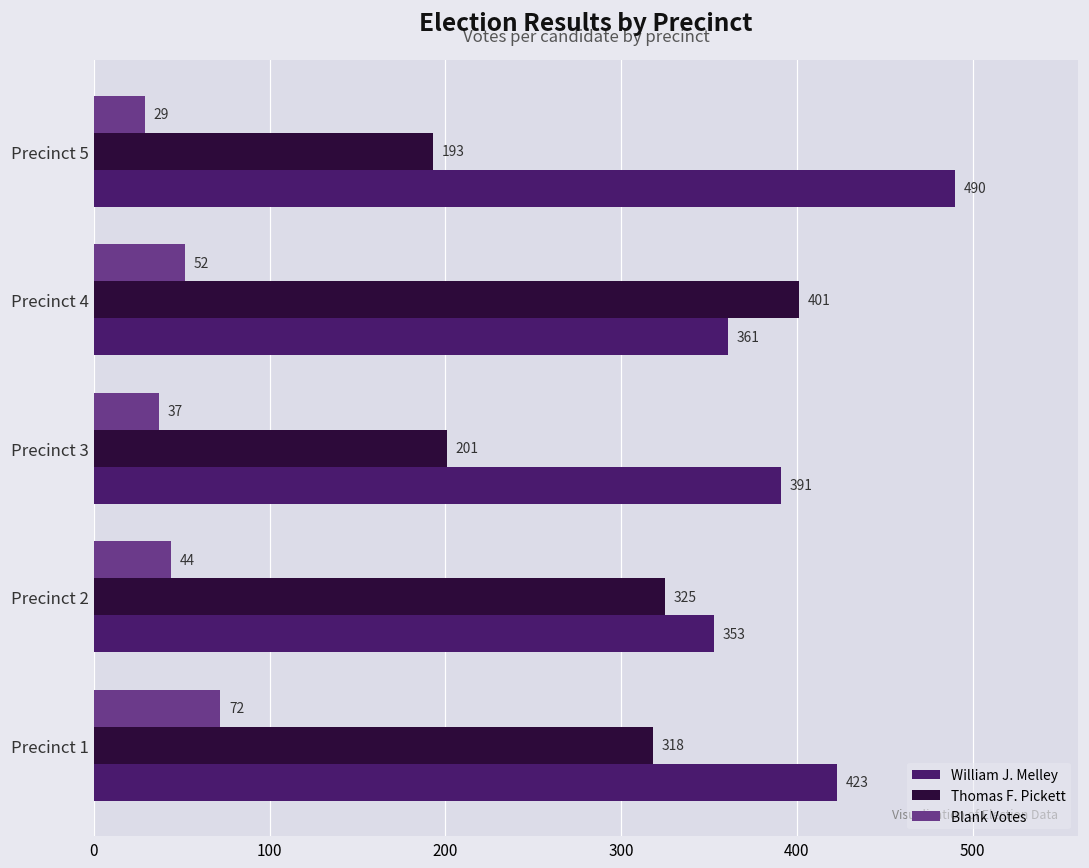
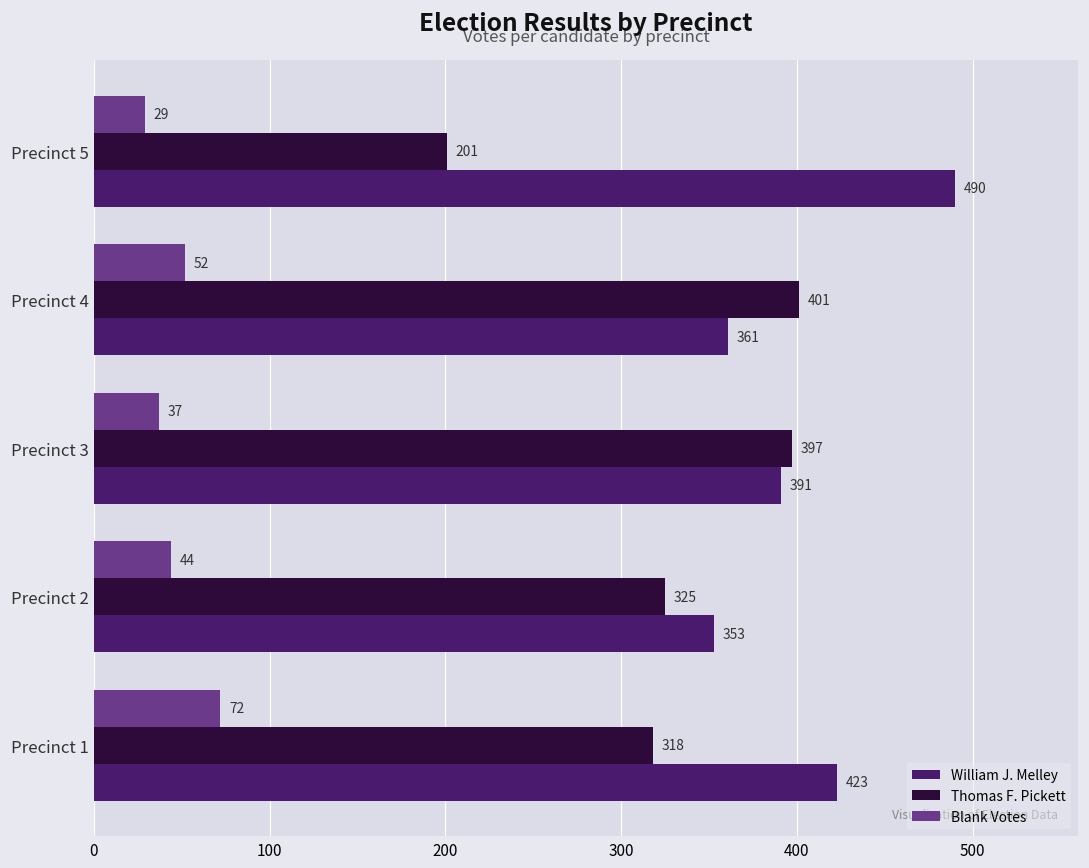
Thomas F. Pickett, Precinct 5: 193 -> 201
Thomas F. Pickett, Precinct 3: 201 -> 397
